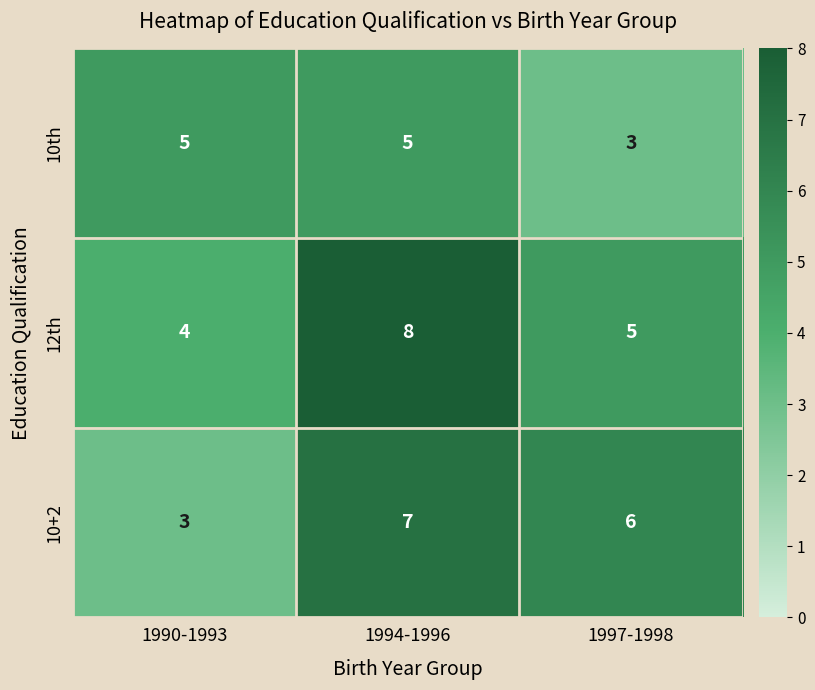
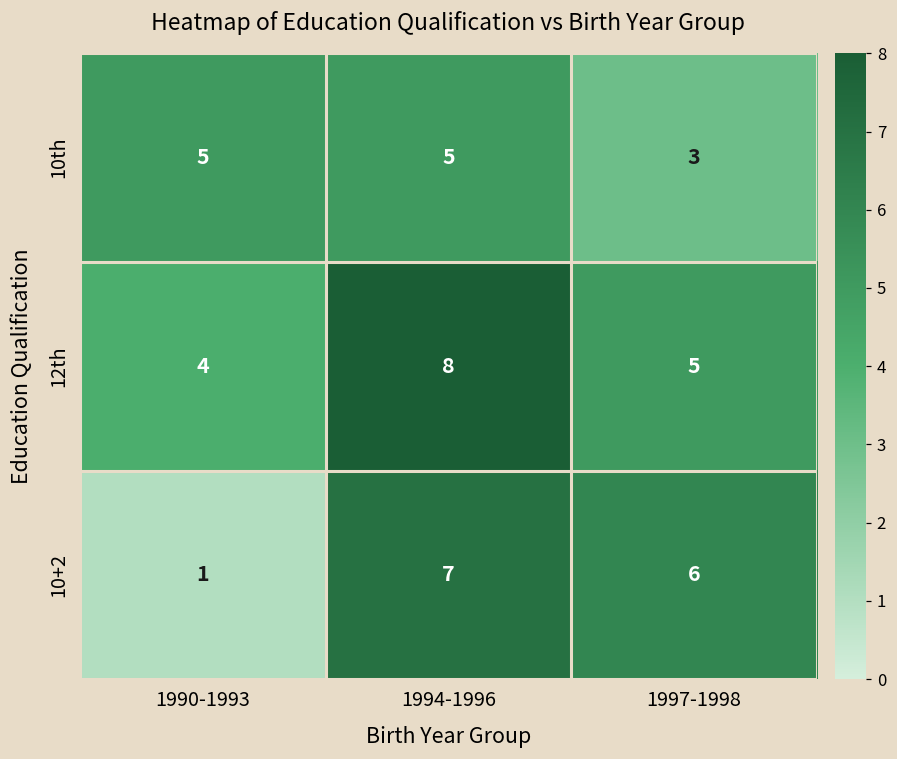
10+2, 1990-1993: 3 -> 1
